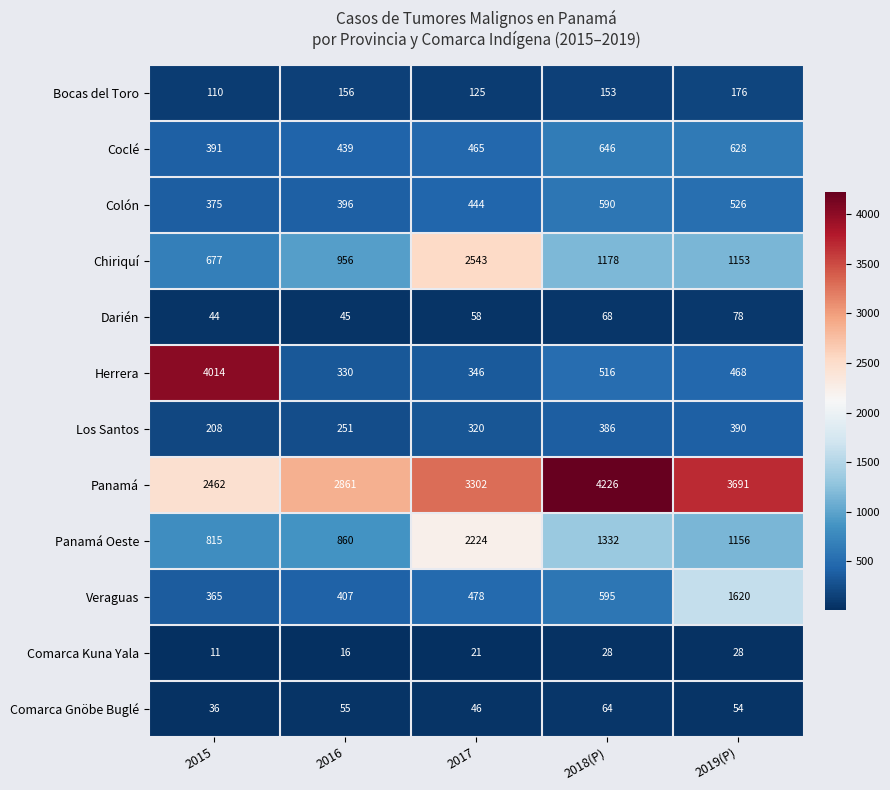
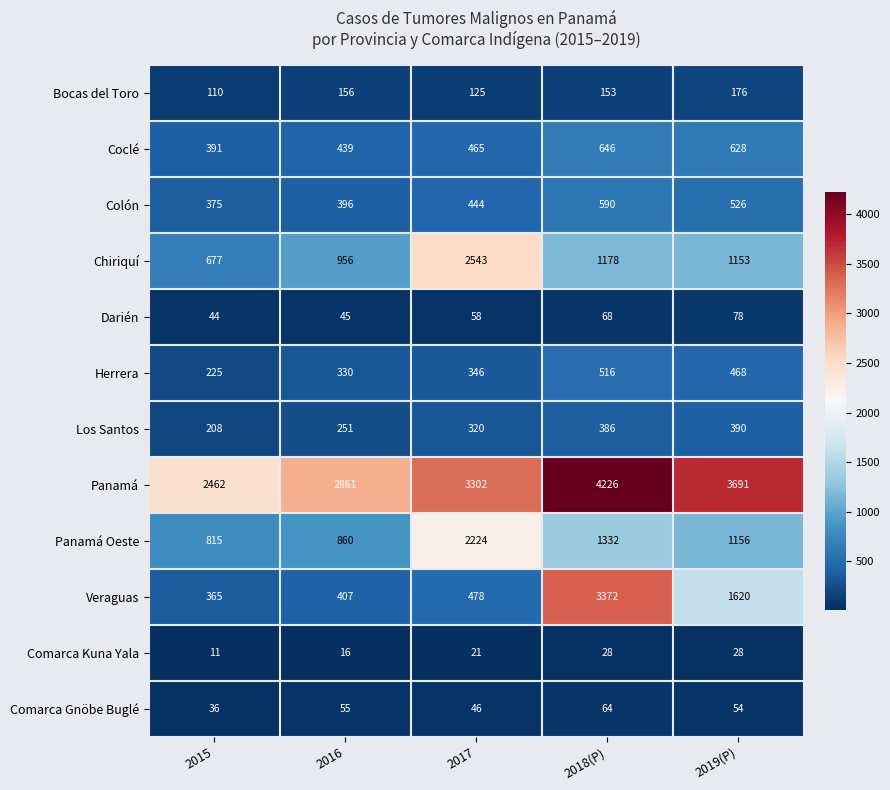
Herrera, 2015: 4014 -> 225
Veraguas, 2018(P): 595 -> 3372
